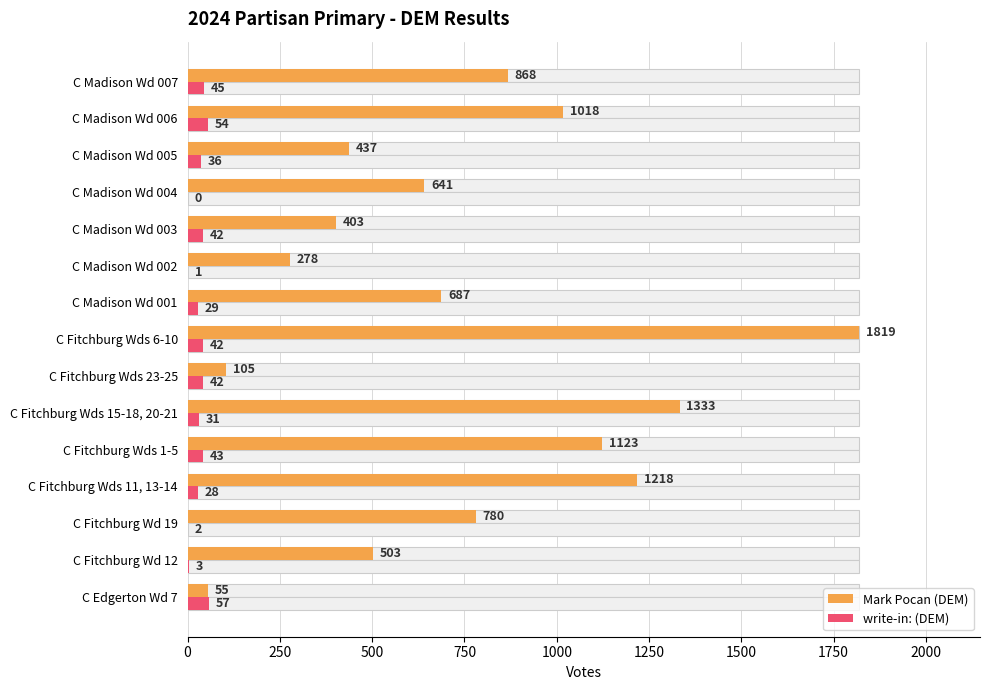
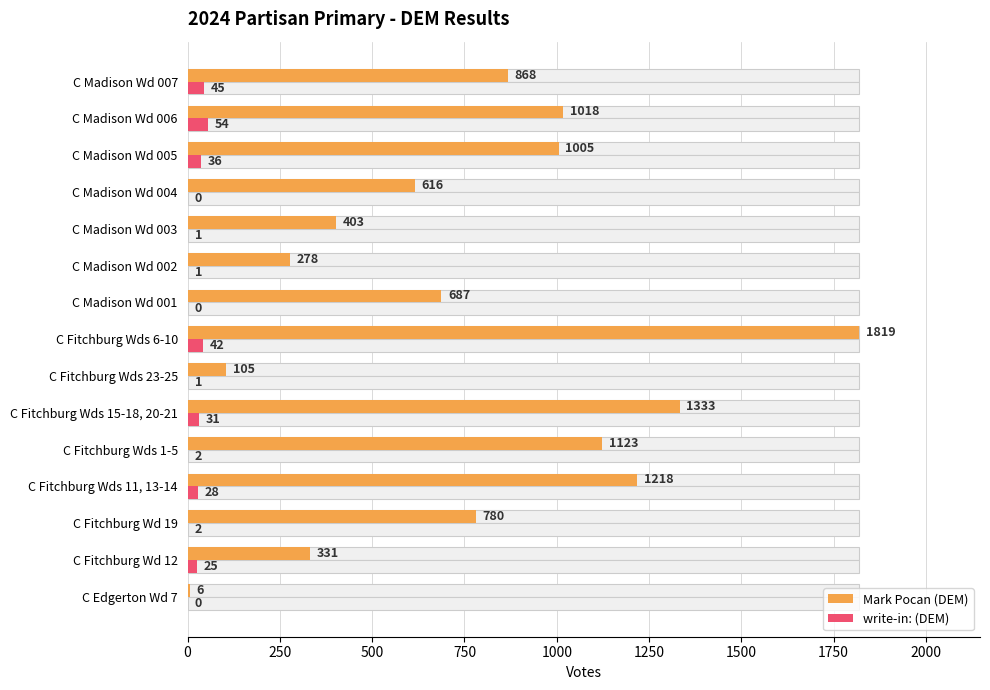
Mark Pocan (DEM), C Madison Wd 005: 437 -> 1005
Mark Pocan (DEM), C Madison Wd 004: 641 -> 616
write-in: (DEM), C Madison Wd 003: 42 -> 1
write-in: (DEM), C Madison Wd 001: 29 -> 0
write-in: (DEM), C Fitchburg Wds 23-25: 42 -> 1
write-in: (DEM), C Fitchburg Wds 1-5: 43 -> 2
Mark Pocan (DEM), C Fitchburg Wd 12: 503 -> 331
write-in: (DEM), C Fitchburg Wd 12: 3 -> 25
Mark Pocan (DEM), C Edgerton Wd 7: 55 -> 6
write-in: (DEM), C Edgerton Wd 7: 57 -> 0
